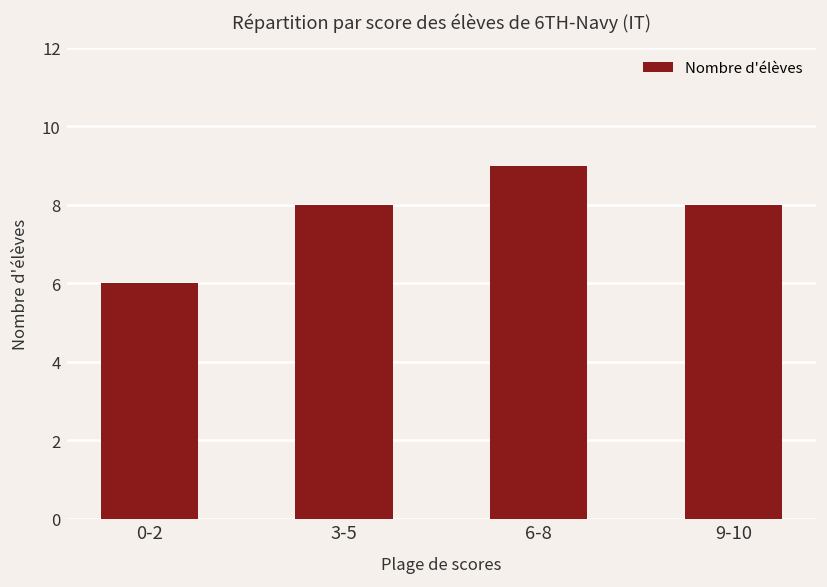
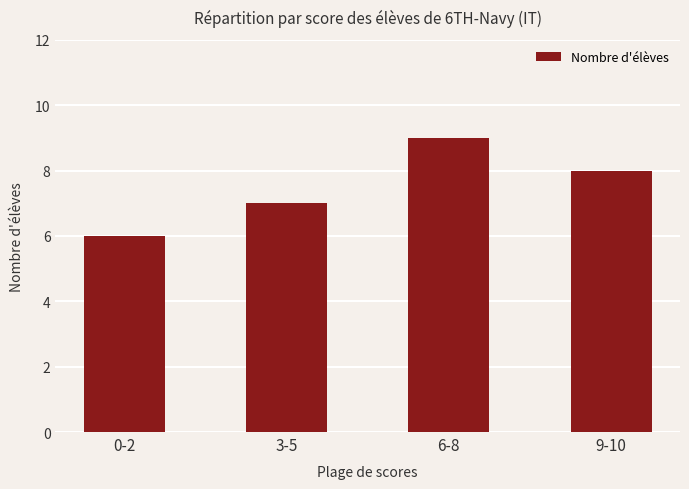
3-5: 8 -> 7
